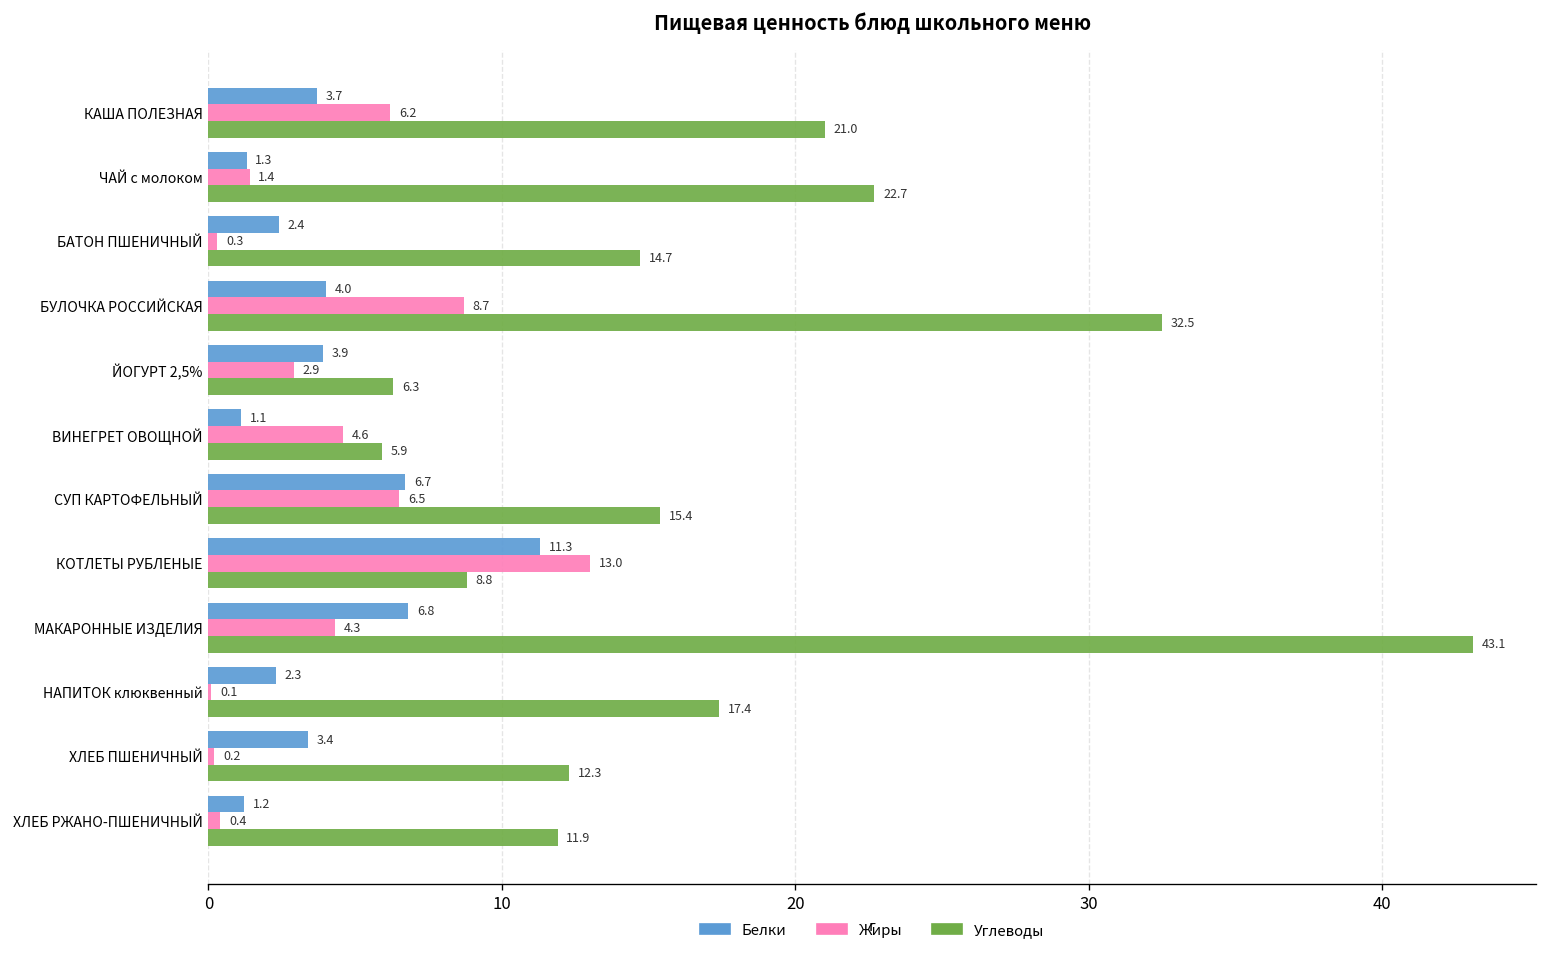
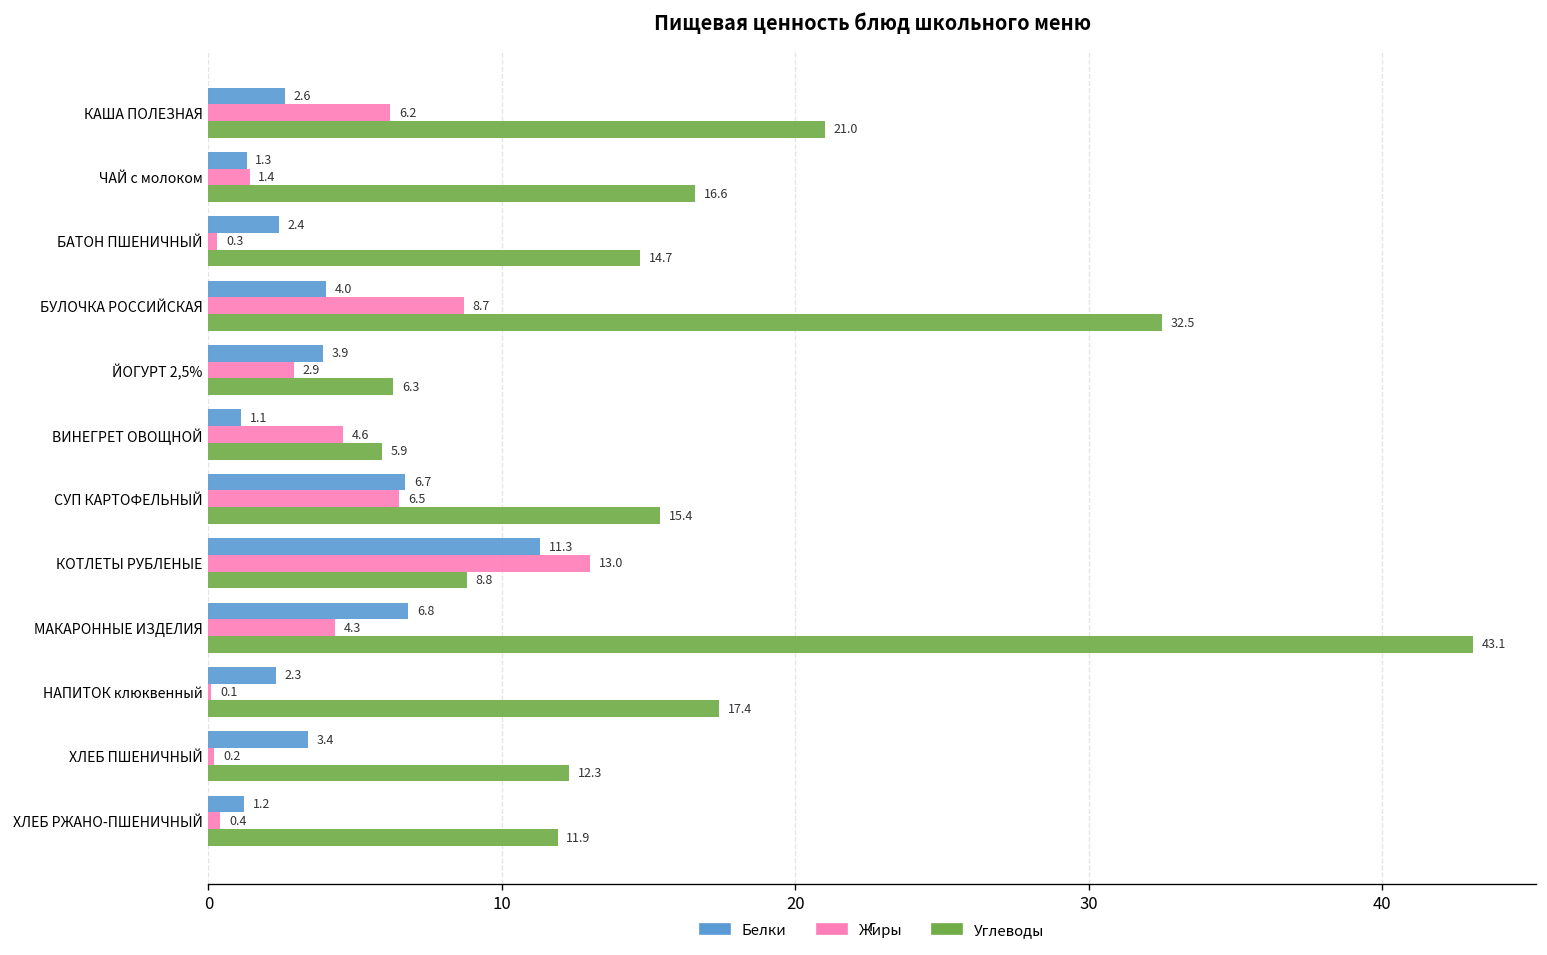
Белки, КАША ПОЛЕЗНАЯ: 3.7 -> 2.6
Углеводы, ЧАЙ с молоком: 22.7 -> 16.6
